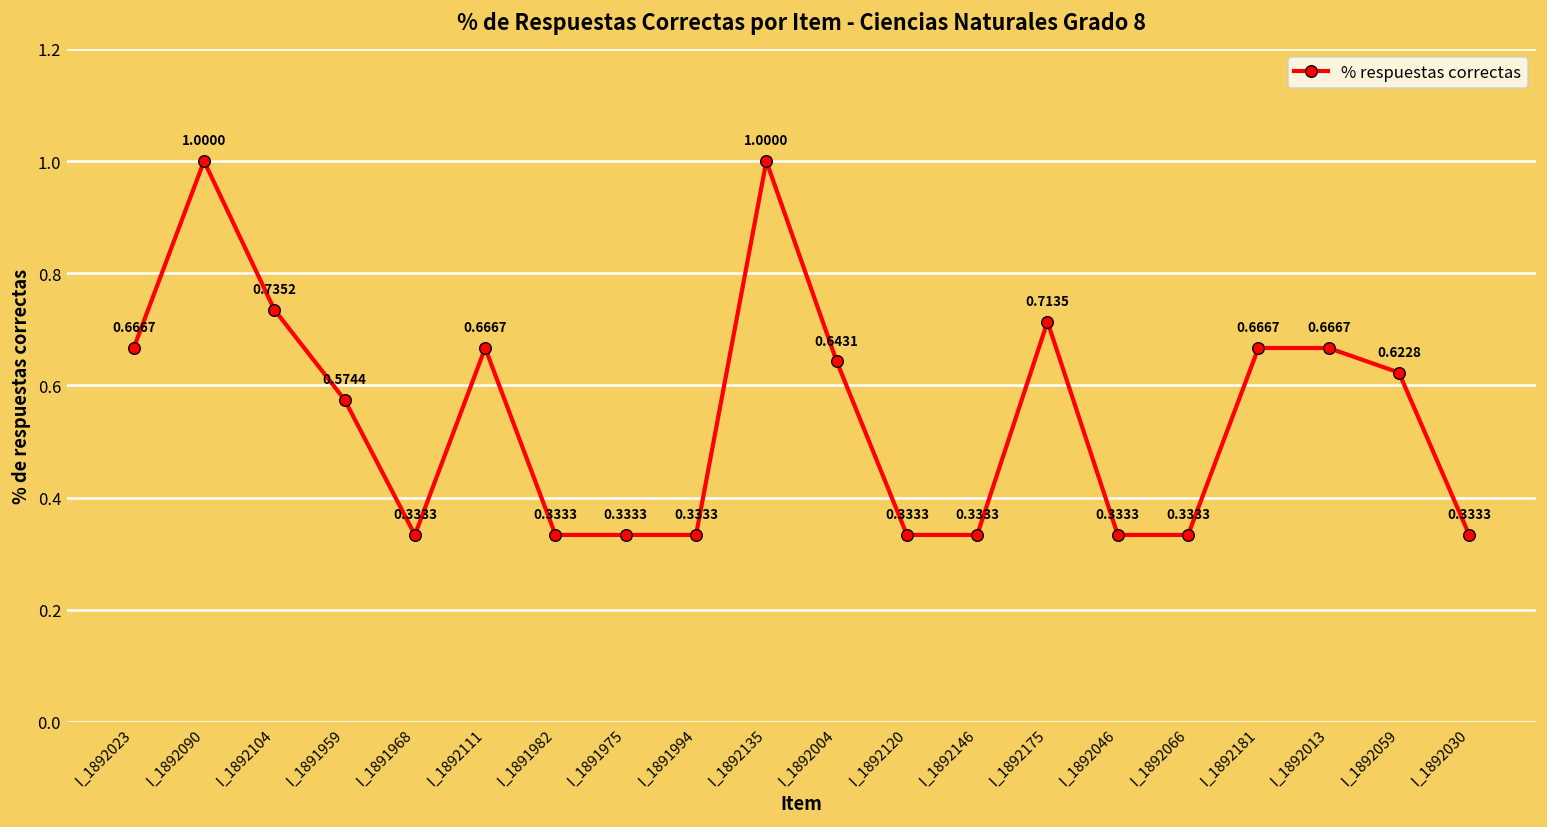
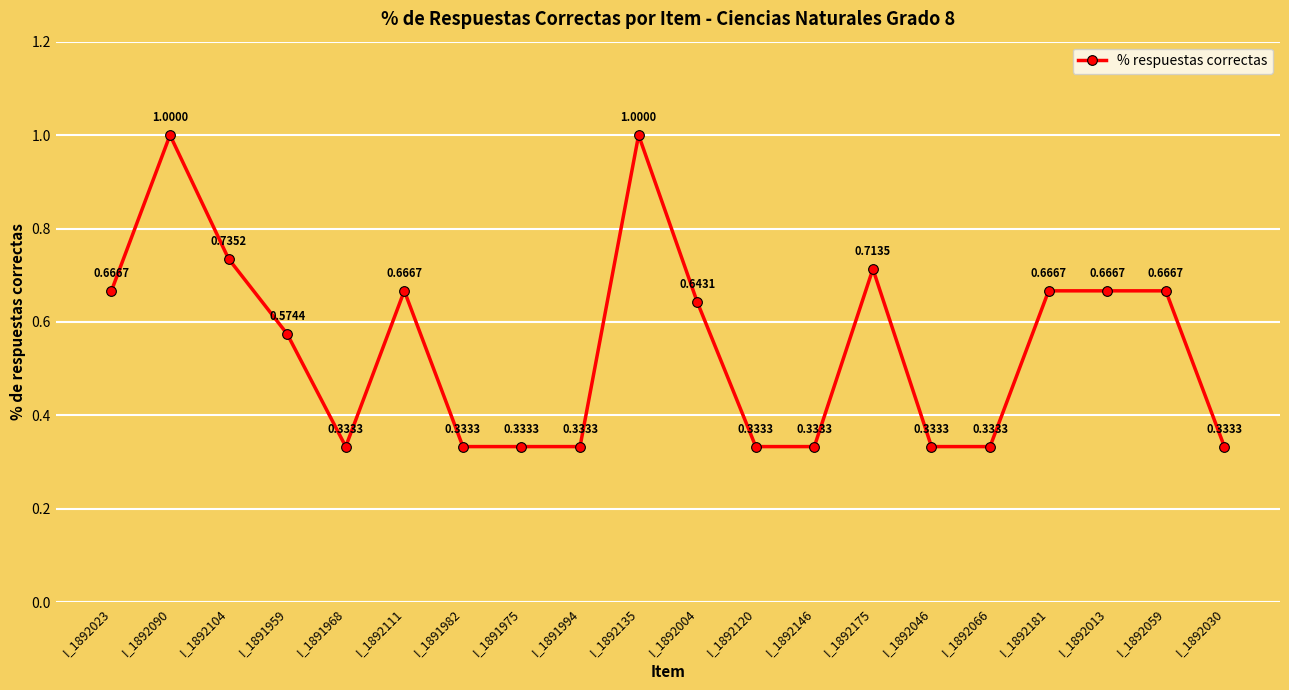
I_1892059: 0.6228 -> 0.6667
